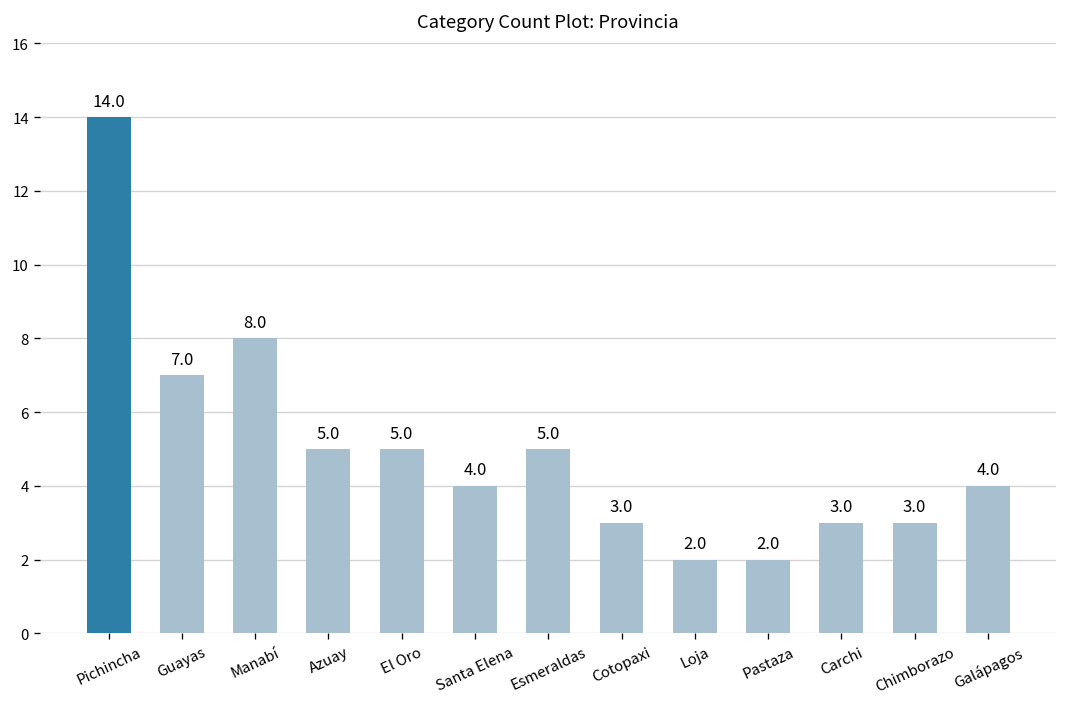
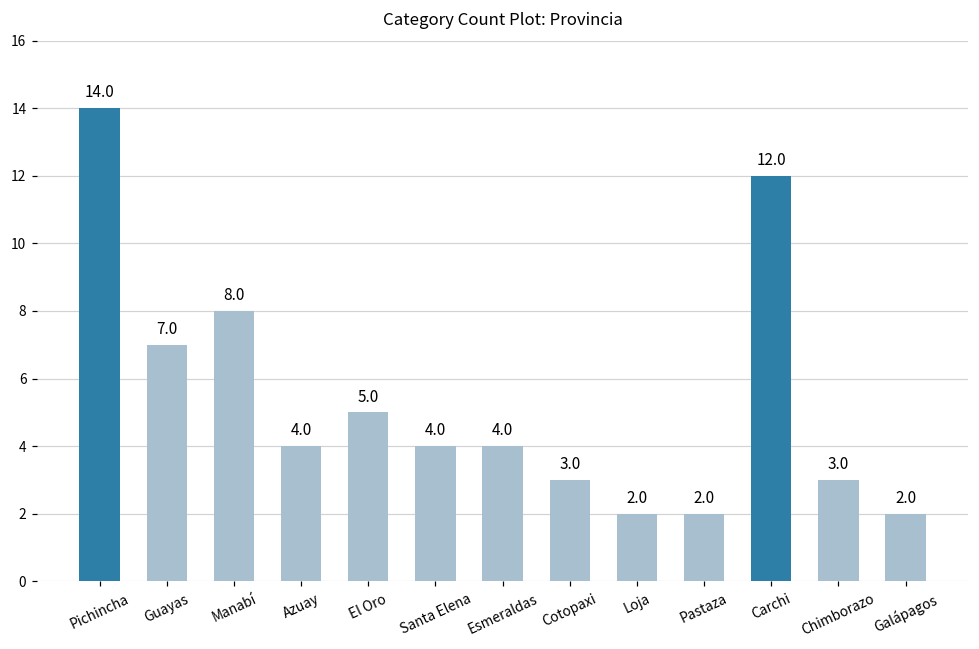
Azuay: 5.0 -> 4.0
Esmeraldas: 5.0 -> 4.0
Carchi: 3.0 -> 12.0
Galápagos: 4.0 -> 2.0
